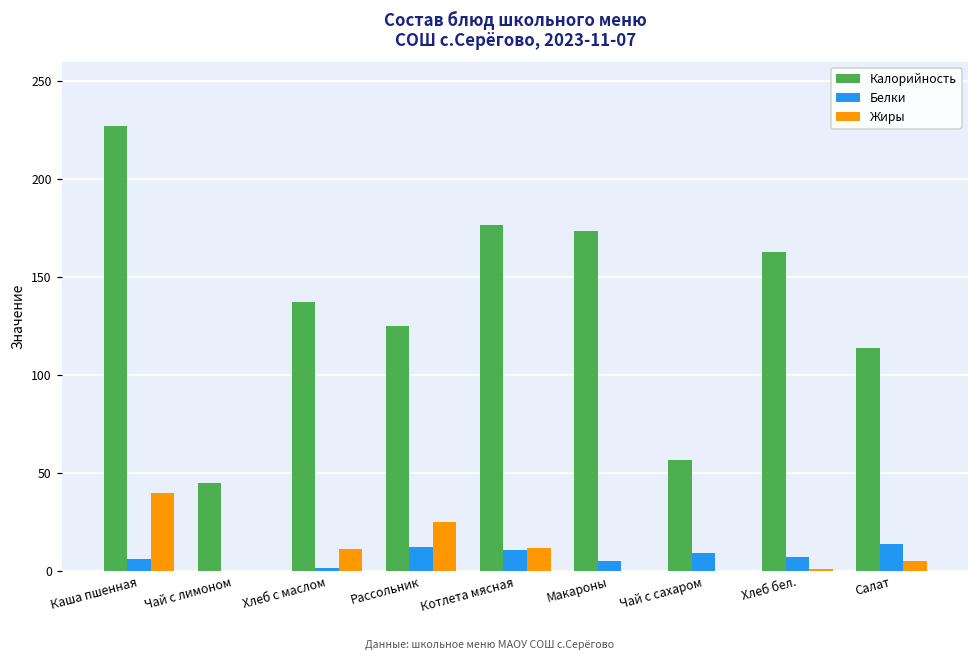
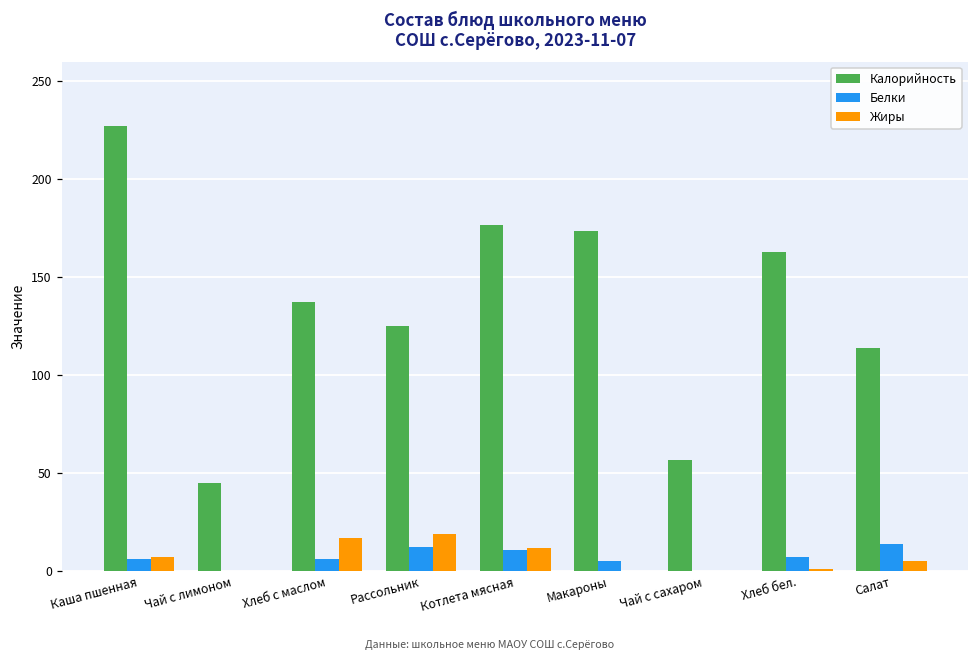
Жиры, Каша пшенная: 40 -> 7
Белки, Хлеб с маслом: 1 -> 6
Жиры, Хлеб с маслом: 11 -> 17
Жиры, Рассольник: 25 -> 19
Белки, Чай с сахаром: 9 -> 0
